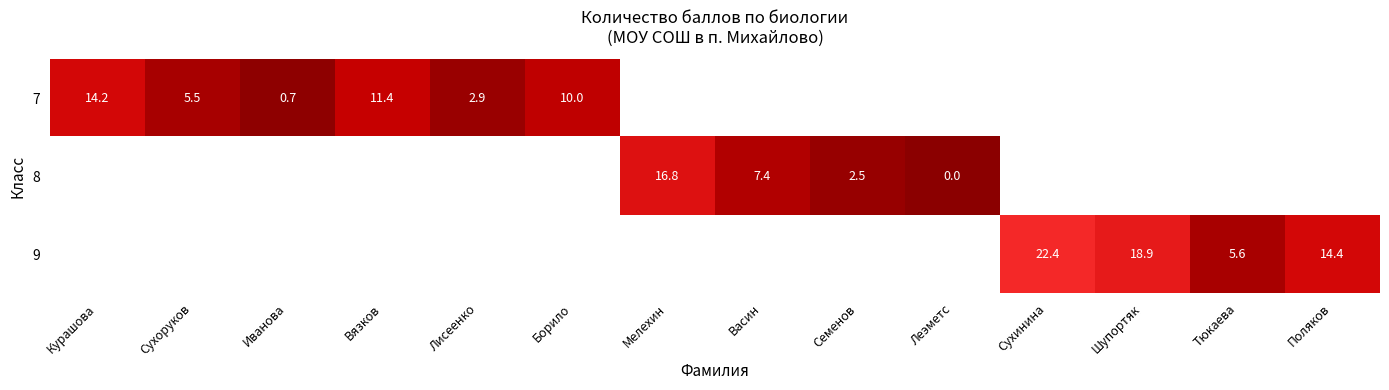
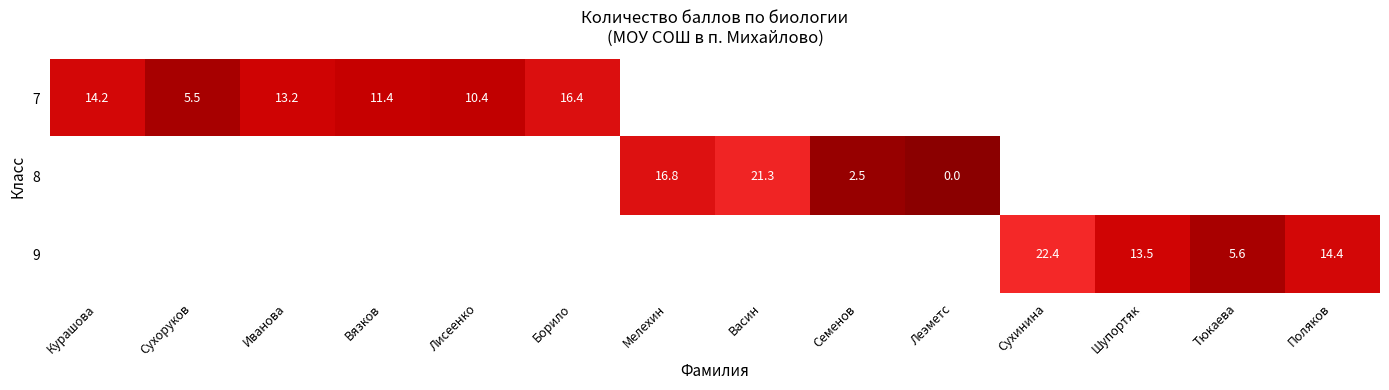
7, Иванова: 0.7 -> 13.2
7, Лисеенко: 2.9 -> 10.4
7, Борило: 10.0 -> 16.4
8, Васин: 7.4 -> 21.3
9, Шупортяк: 18.9 -> 13.5
